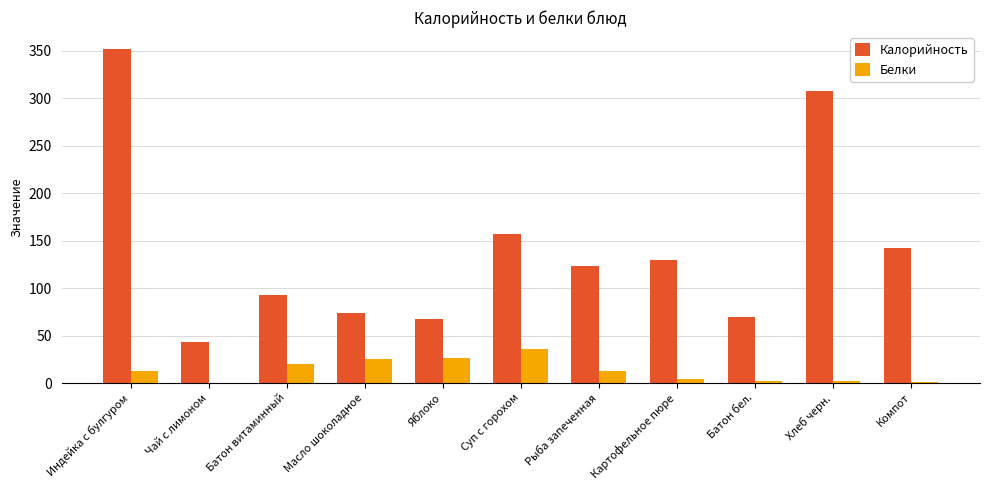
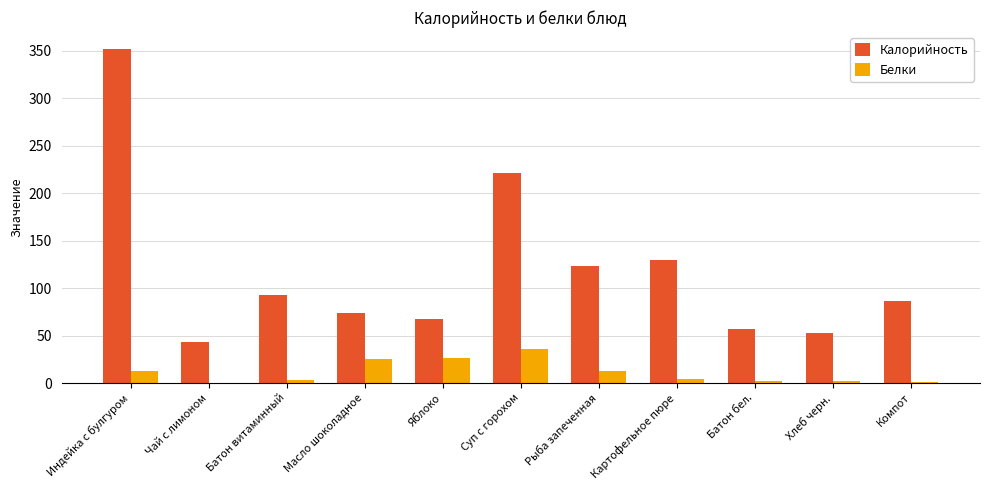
Белки, Батон витаминный: 20 -> 0
Калорийность, Суп с горохом: 160 -> 220
Калорийность, Батон бел.: 70 -> 60
Калорийность, Хлеб черн.: 310 -> 50
Калорийность, Компот: 140 -> 90
